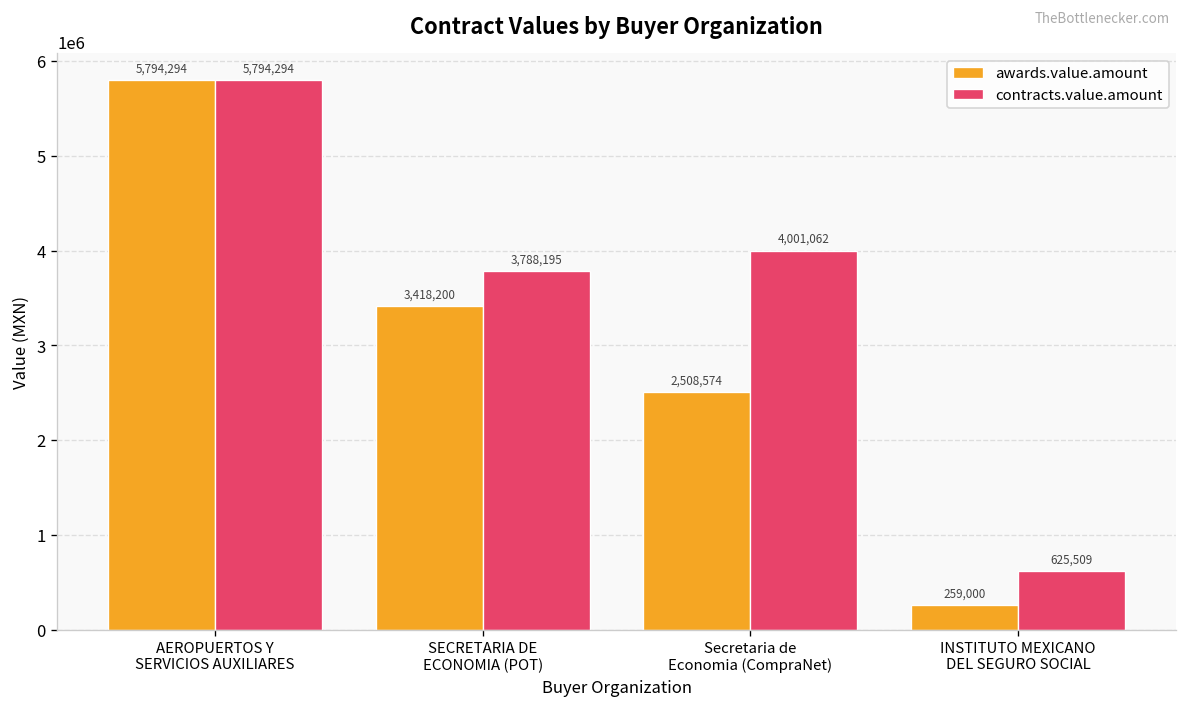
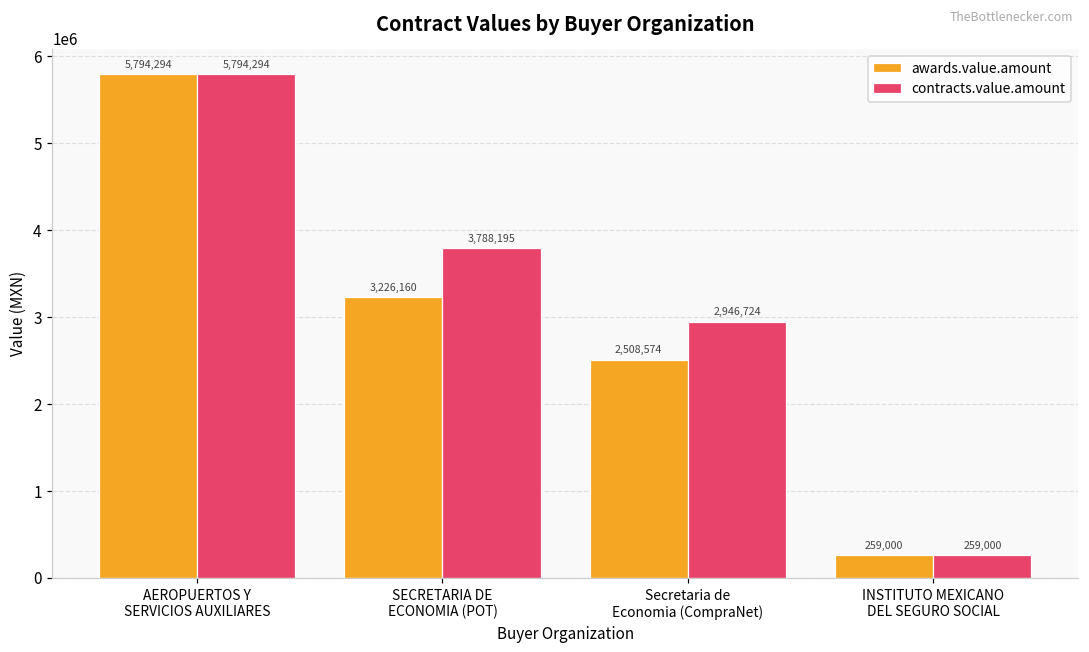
awards.value.amount, SECRETARIA DE ECONOMIA (POT): 3,418,200 -> 3,226,160
contracts.value.amount, Secretaria de Economia (CompraNet): 4,001,062 -> 2,946,724
contracts.value.amount, INSTITUTO MEXICANO DEL SEGURO SOCIAL: 625,509 -> 259,000
